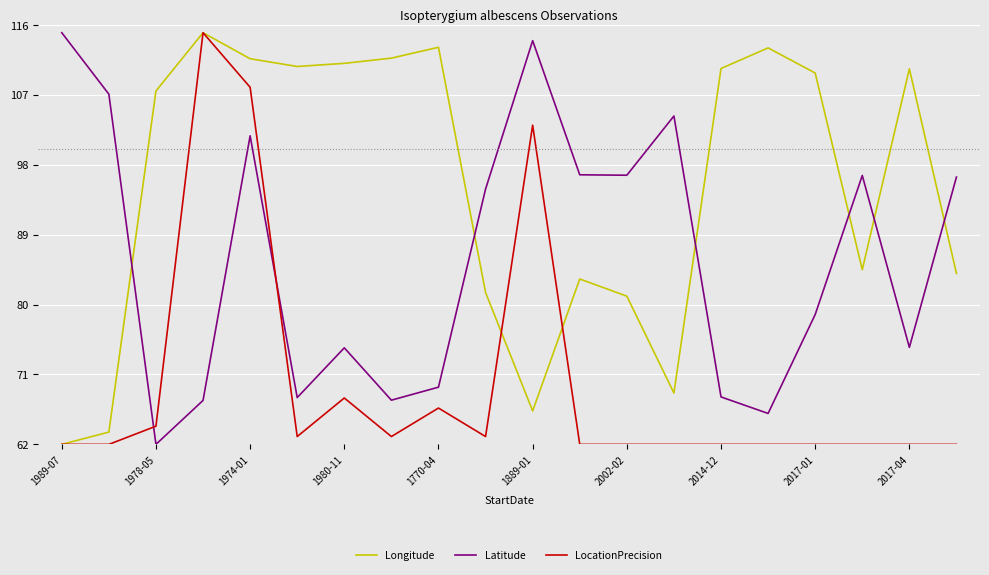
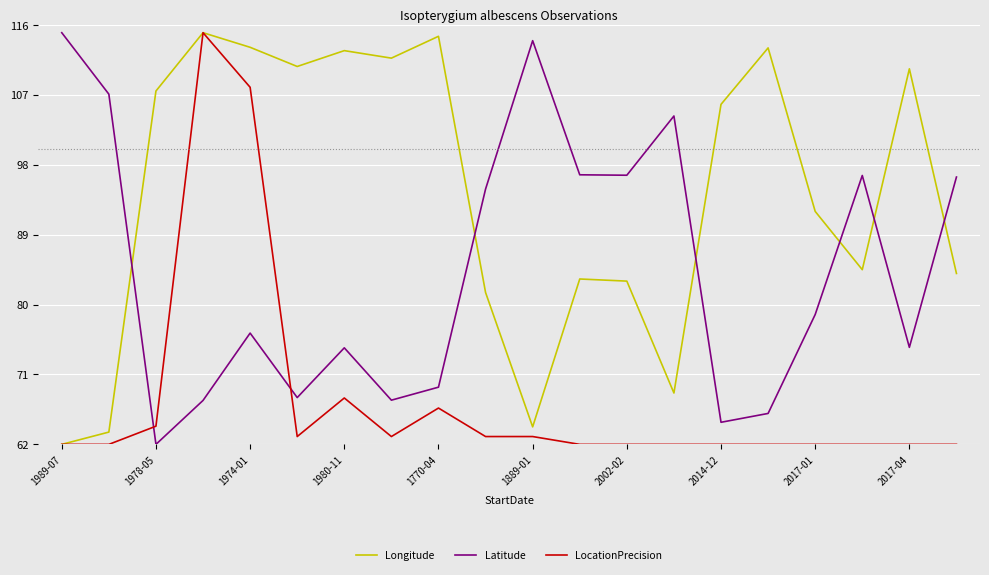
Longitude, 1974-01: 112 -> 113
Latitude, 1974-01: 102 -> 76
Longitude, 1980-11: 111 -> 113
Longitude, 1770-04: 113 -> 115
Longitude, 1889-01: 66 -> 64
LocationPrecision, 1889-01: 103 -> 63
Longitude, 2002-02: 81 -> 83
Longitude, 2014-12: 110 -> 106
Latitude, 2014-12: 68 -> 65
Longitude, 2017-01: 110 -> 92
